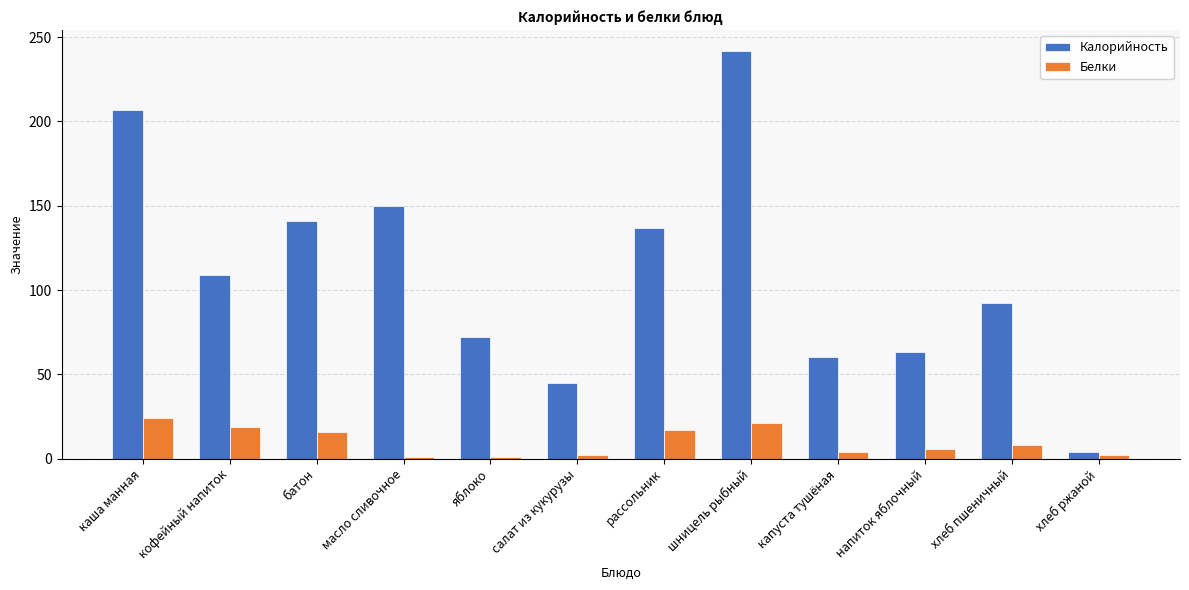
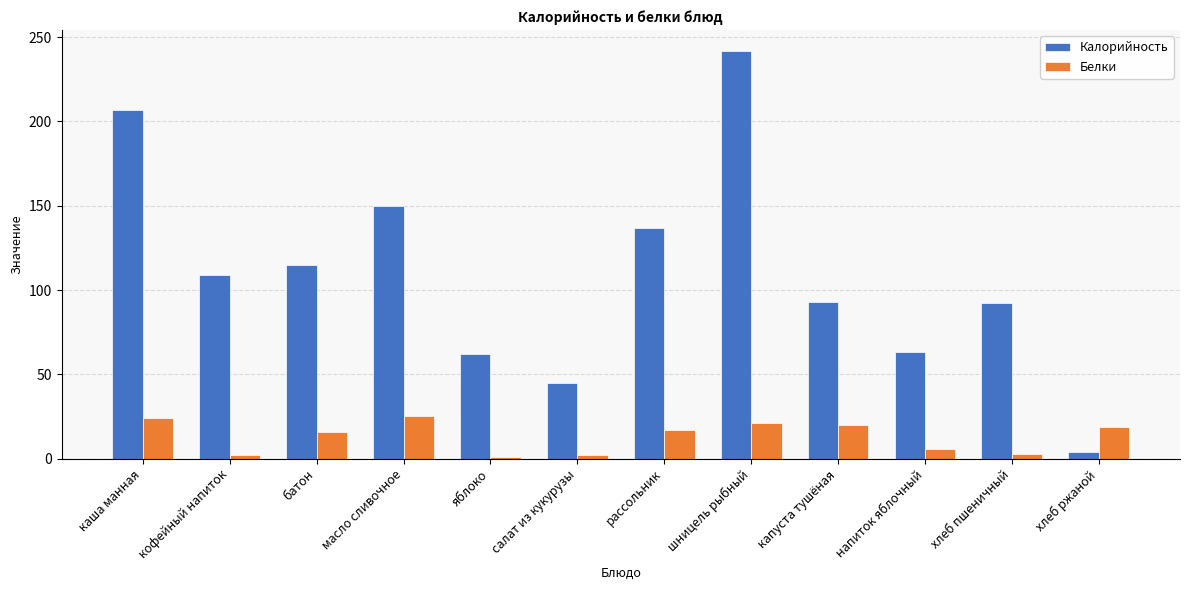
Белки, кофейный напиток: 19 -> 2
Калорийность, батон: 141 -> 115
Белки, масло сливочное: 1 -> 25
Калорийность, яблоко: 72 -> 62
Калорийность, капуста тушёная: 60 -> 93
Белки, капуста тушёная: 4 -> 20
Белки, хлеб пшеничный: 8 -> 3
Белки, хлеб ржаной: 2 -> 19
